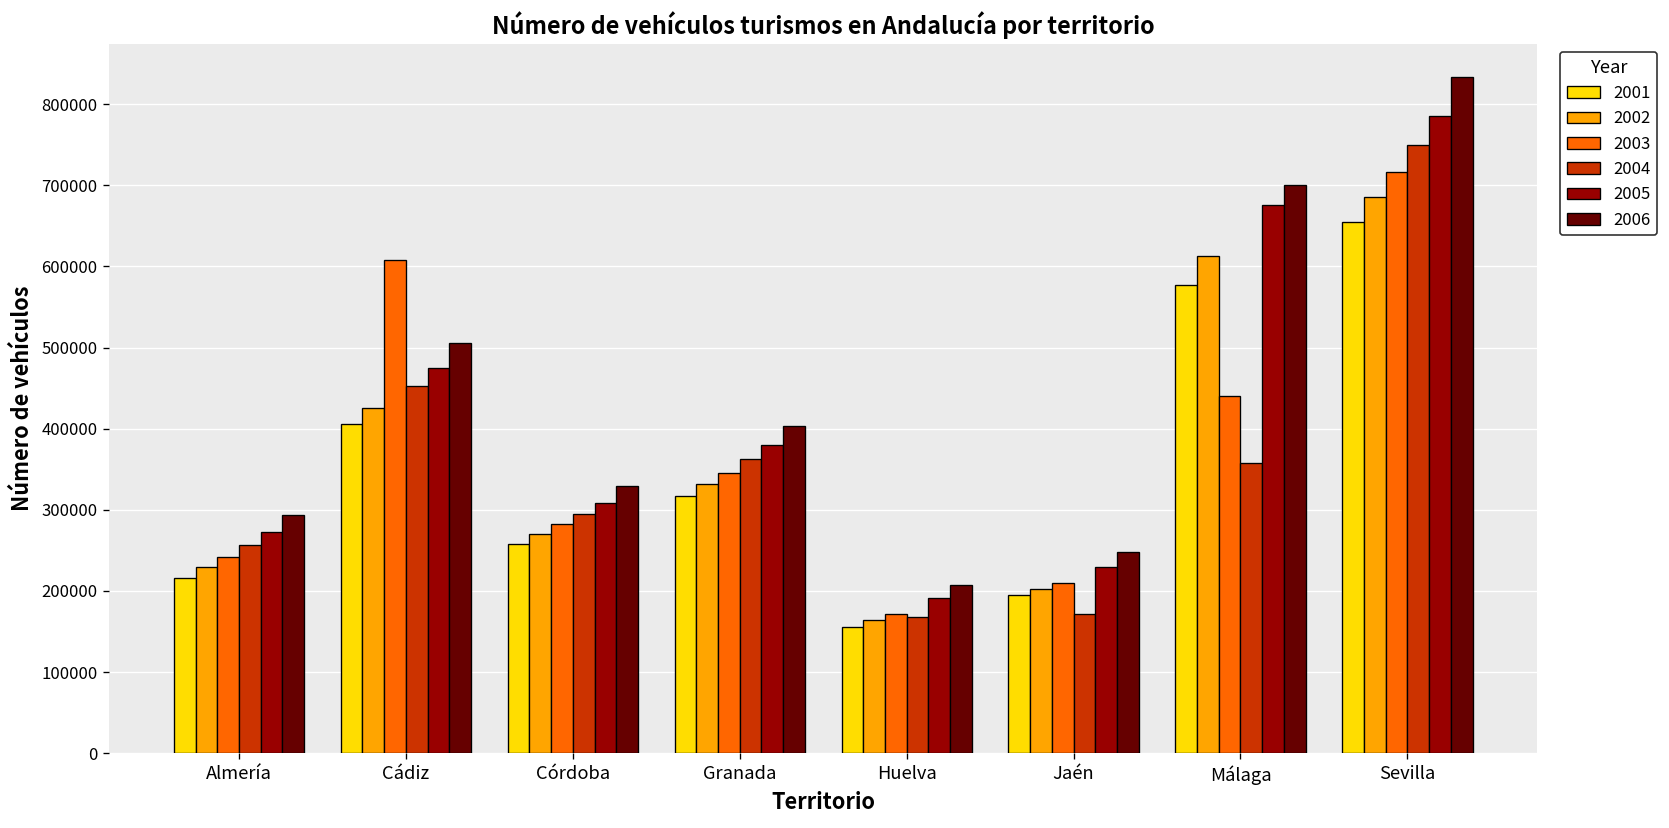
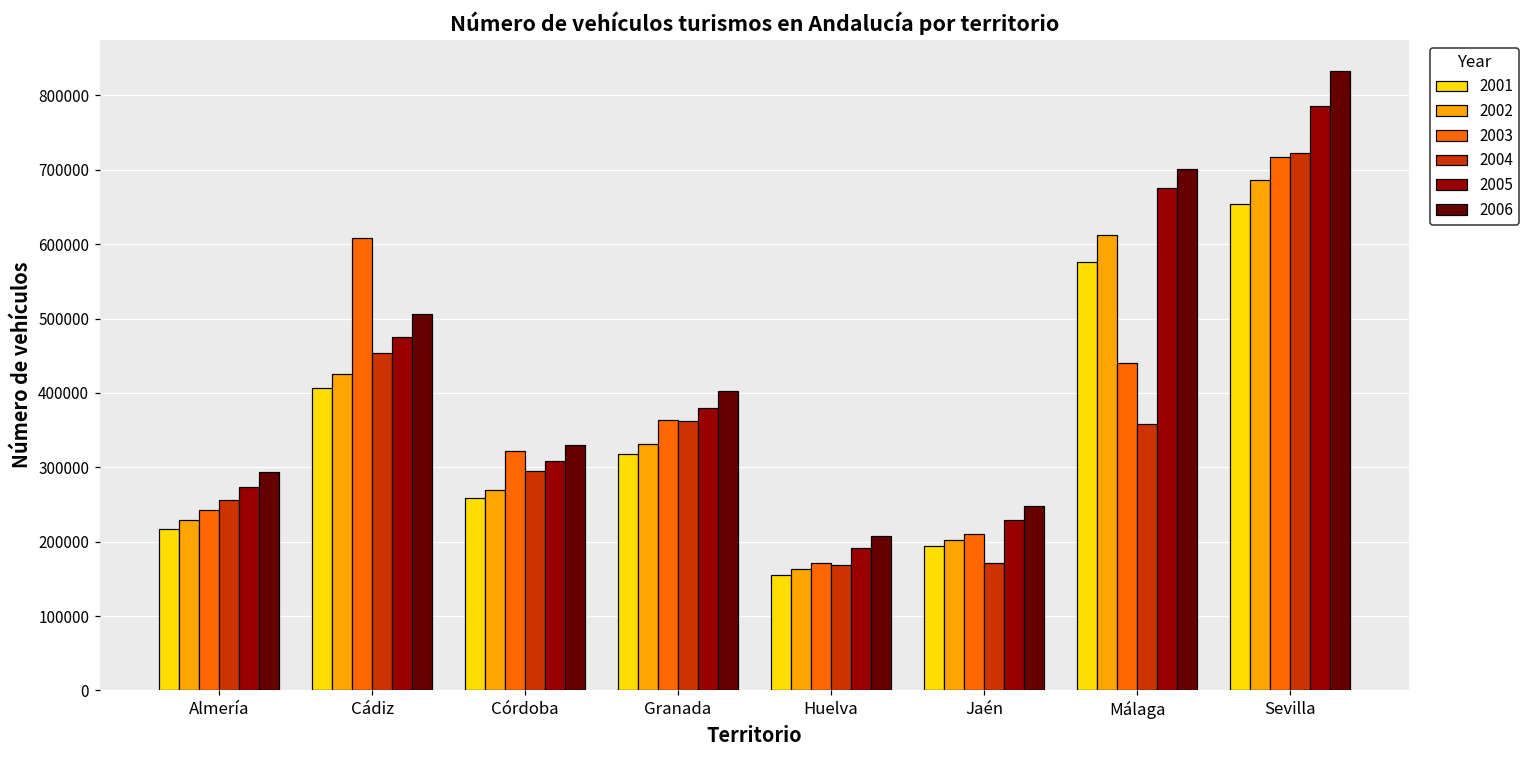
2003, Córdoba: 280000 -> 320000
2003, Granada: 350000 -> 360000
2004, Sevilla: 750000 -> 720000
